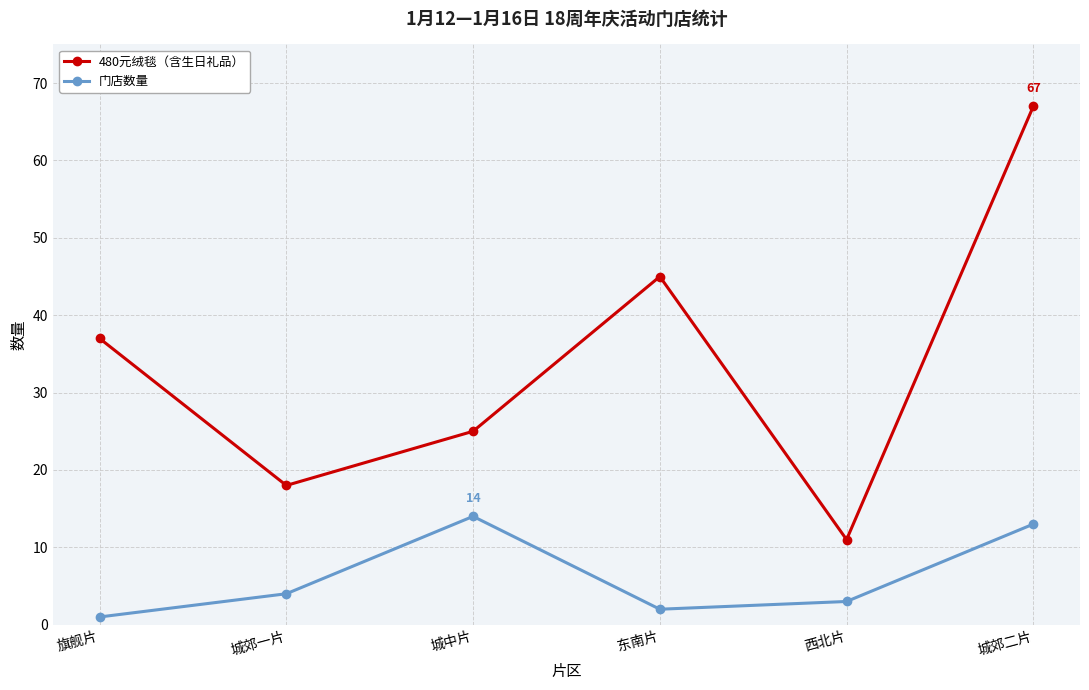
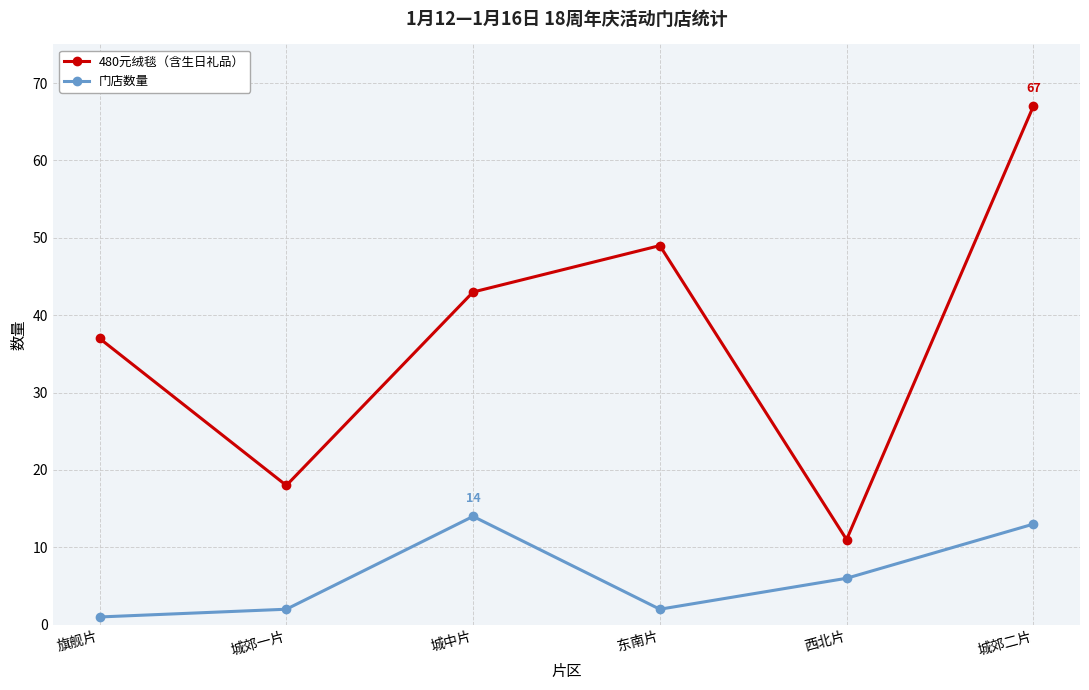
门店数量, 城郊一片: 4 -> 2
480元绒毯（含生日礼品）, 城中片: 25 -> 43
480元绒毯（含生日礼品）, 东南片: 45 -> 49
门店数量, 西北片: 3 -> 6
